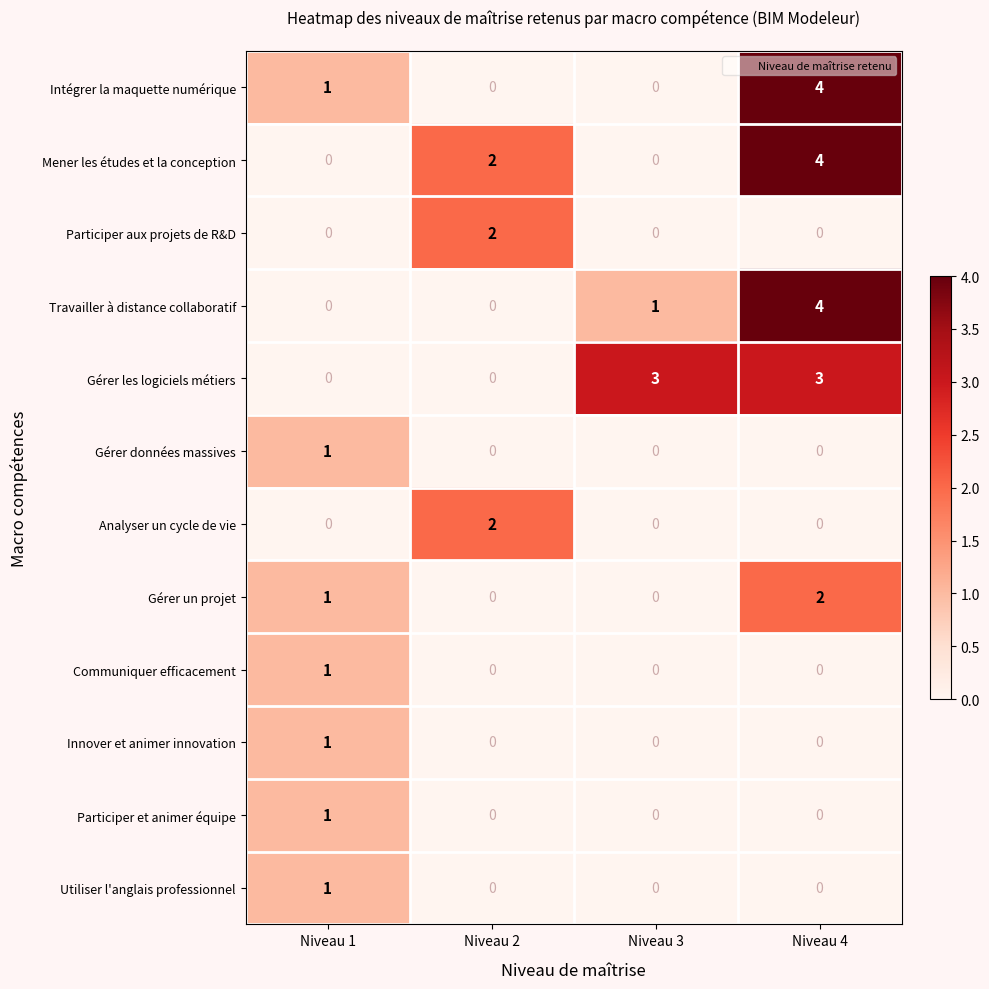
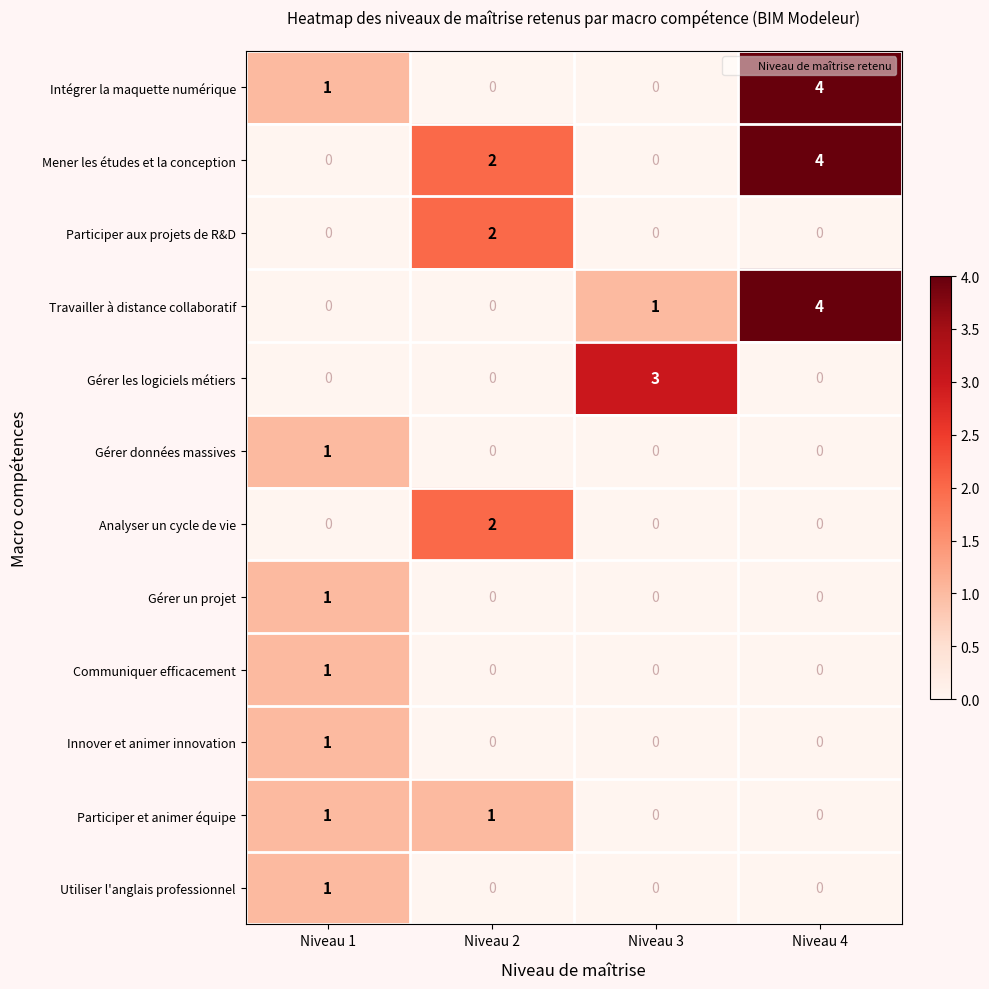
Gérer les logiciels métiers, Niveau 4: 3 -> 0
Gérer un projet, Niveau 4: 2 -> 0
Participer et animer équipe, Niveau 2: 0 -> 1
